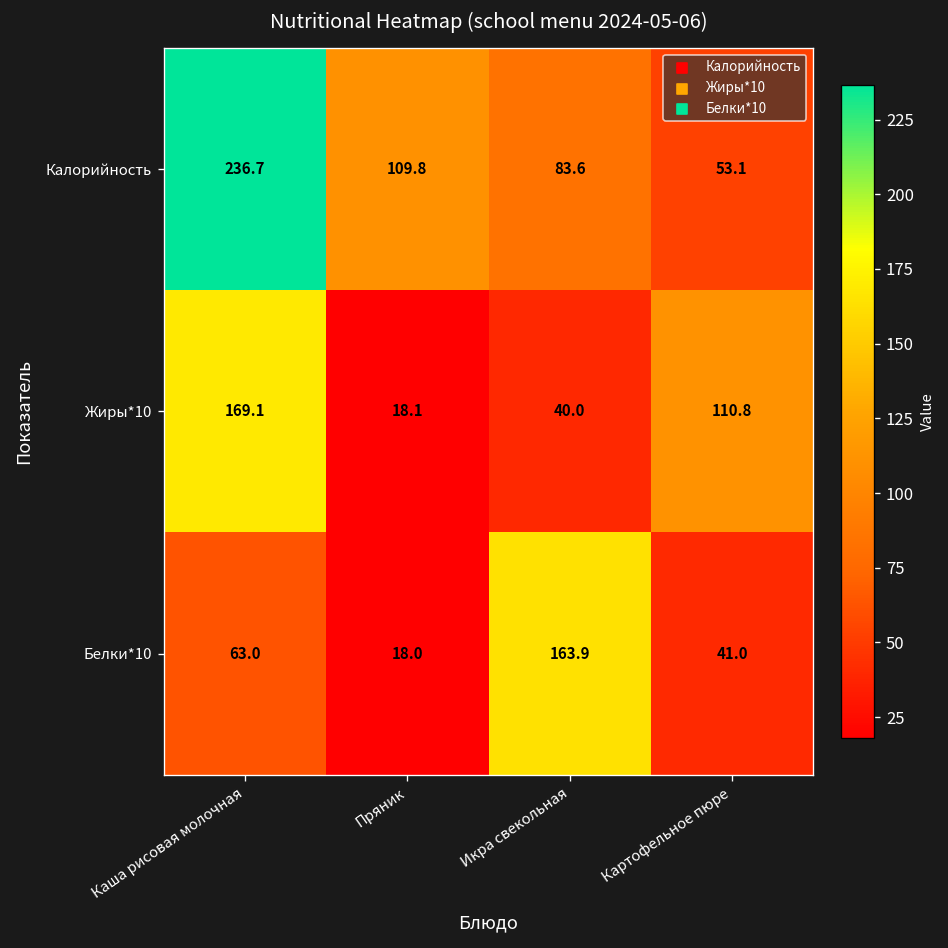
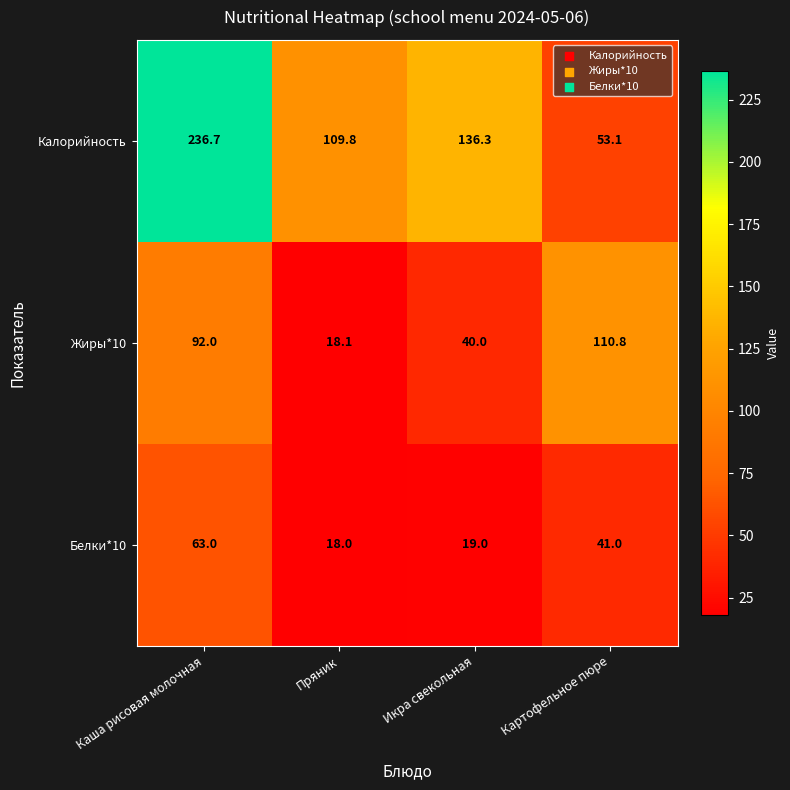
Калорийность, Икра свекольная: 83.6 -> 136.3
Жиры*10, Каша рисовая молочная: 169.1 -> 92.0
Белки*10, Икра свекольная: 163.9 -> 19.0
